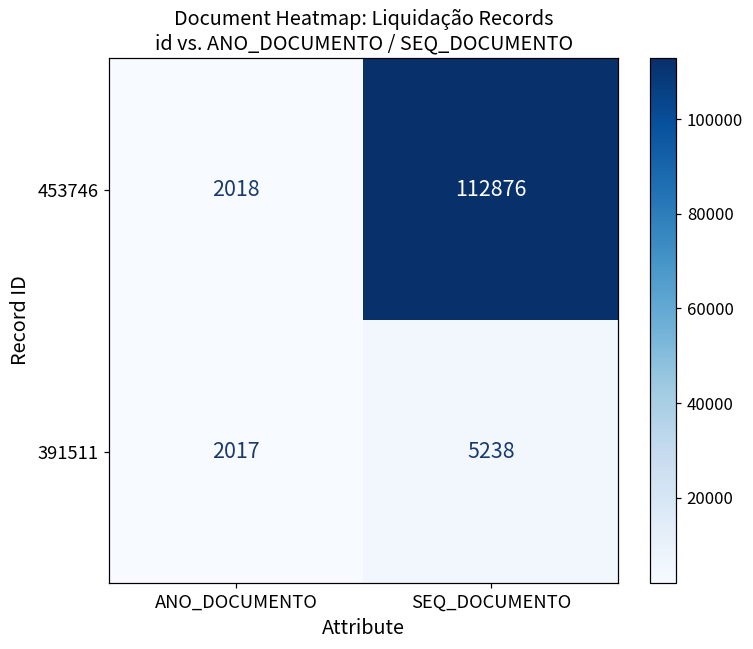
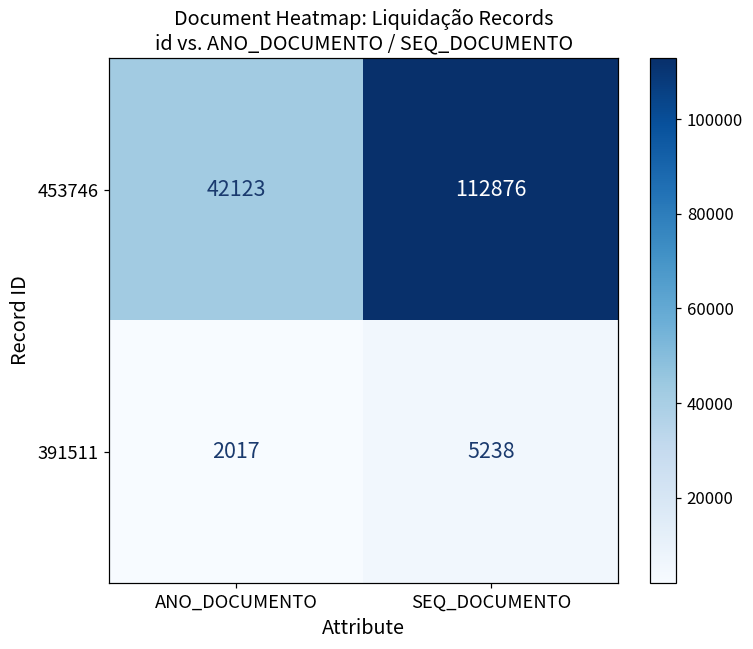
453746, ANO_DOCUMENTO: 2018 -> 42123
